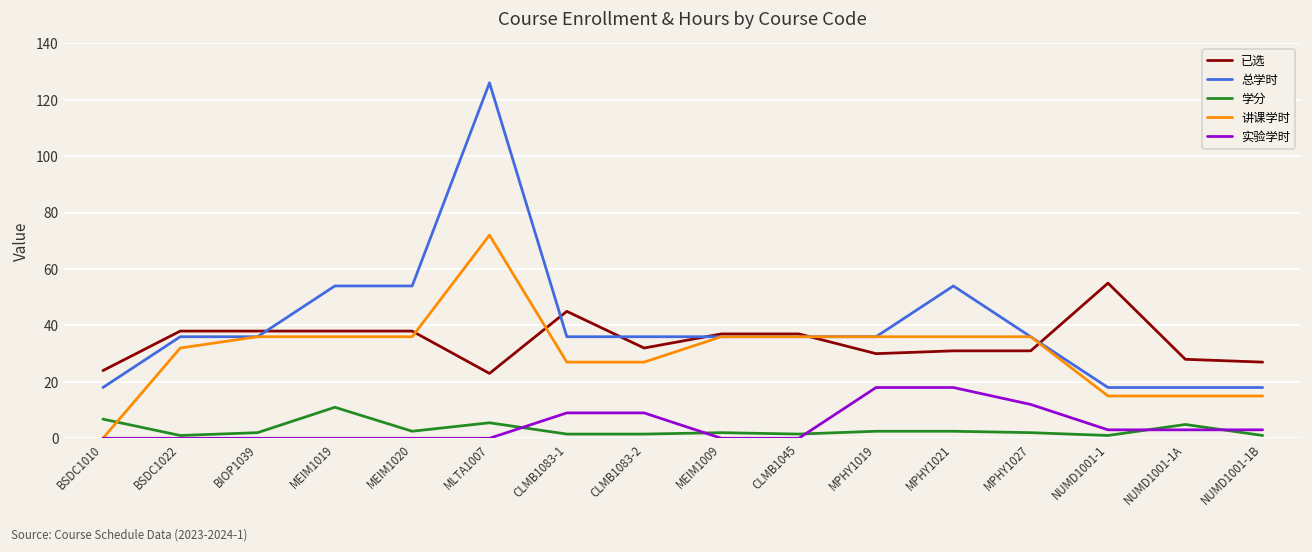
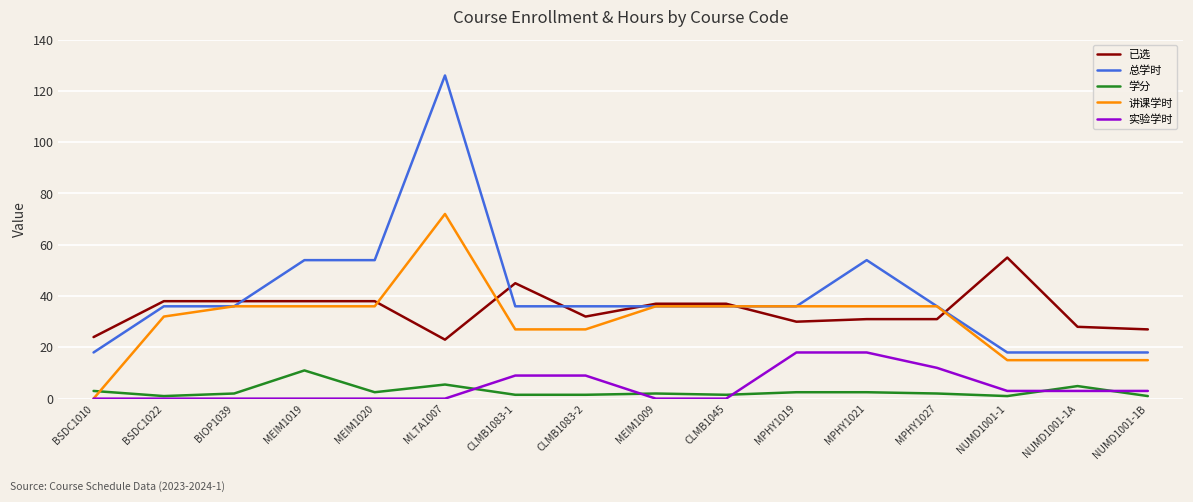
学分, BSDC1010: 7 -> 3
